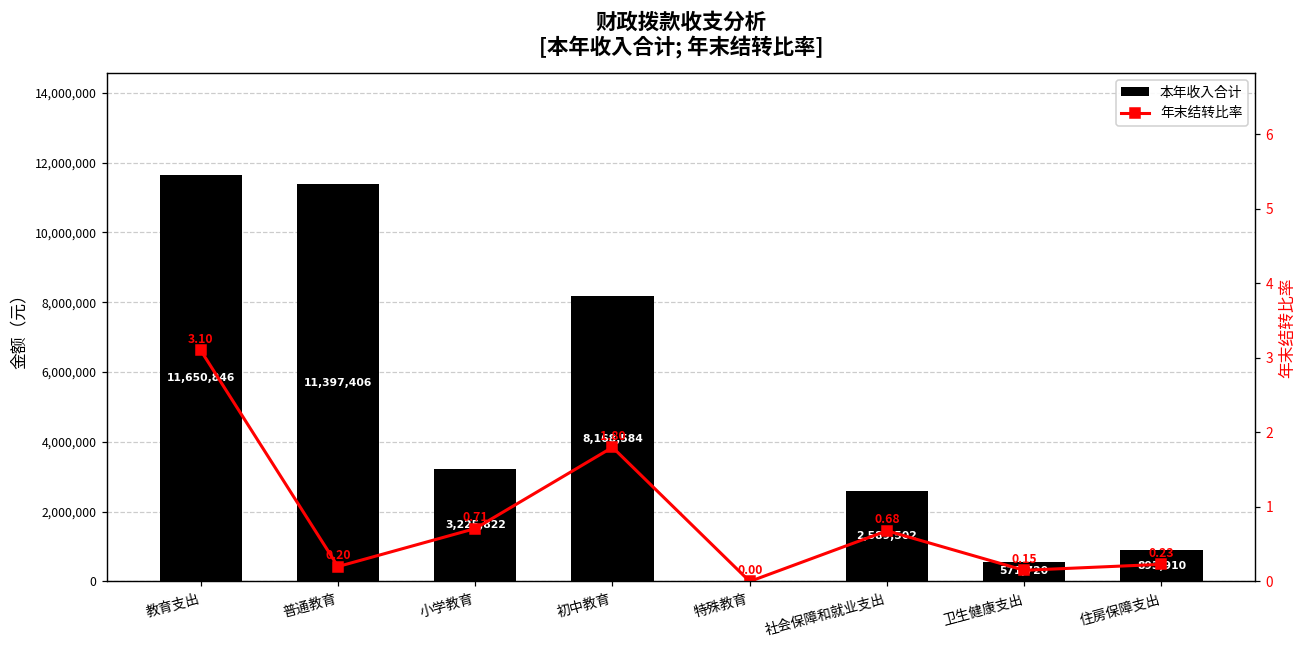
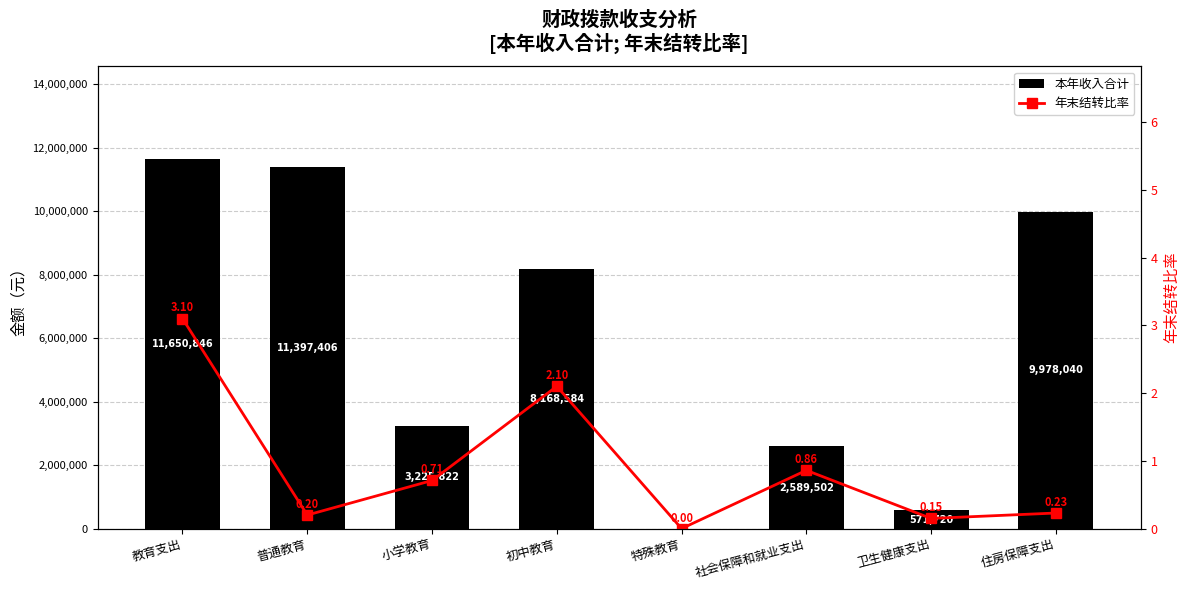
本年收入合计, 住房保障支出: 893,910 -> 9,978,040
年末结转比率, 初中教育: 1.80 -> 2.10
年末结转比率, 社会保障和就业支出: 0.68 -> 0.86
